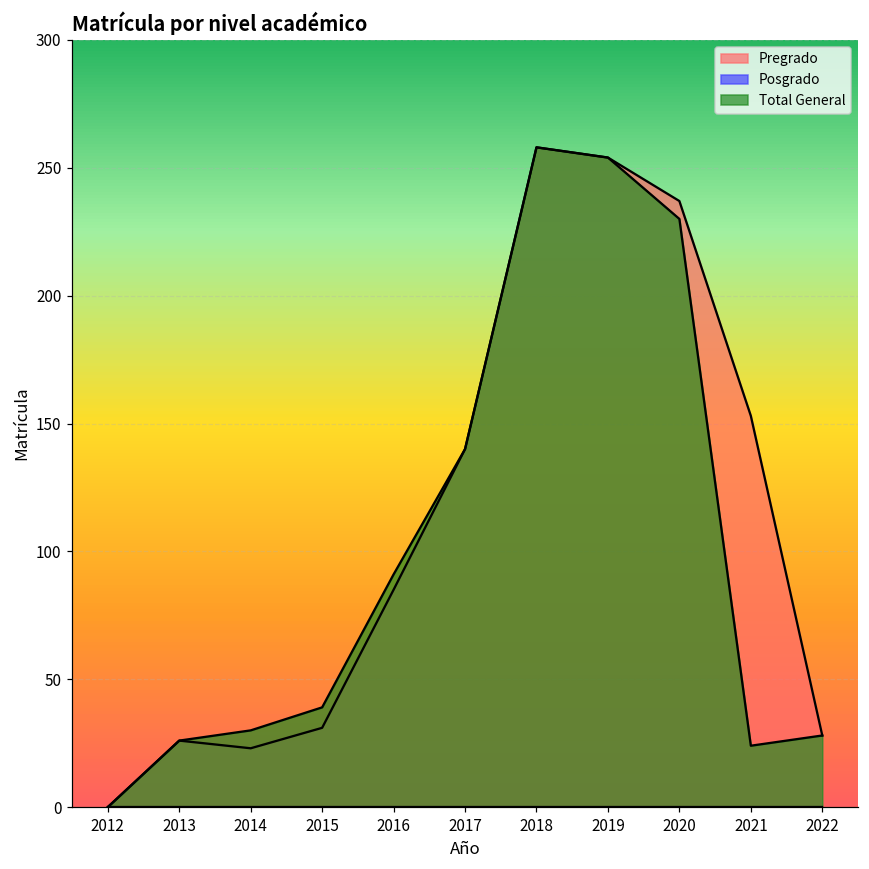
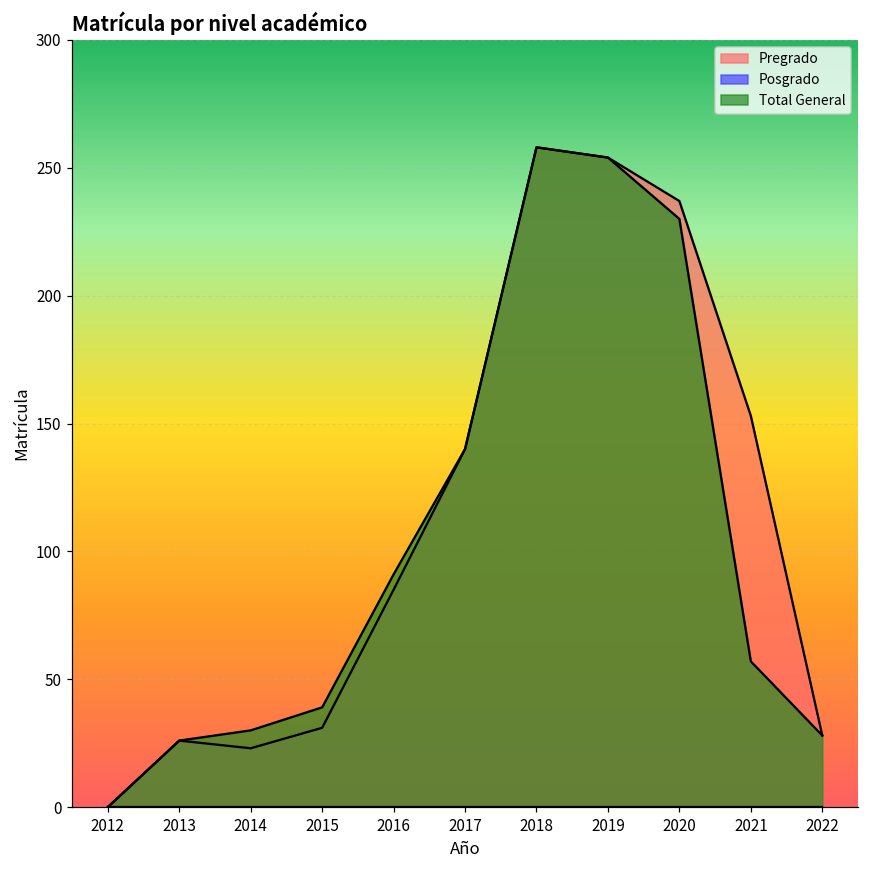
Total General, 2021: 24 -> 57
